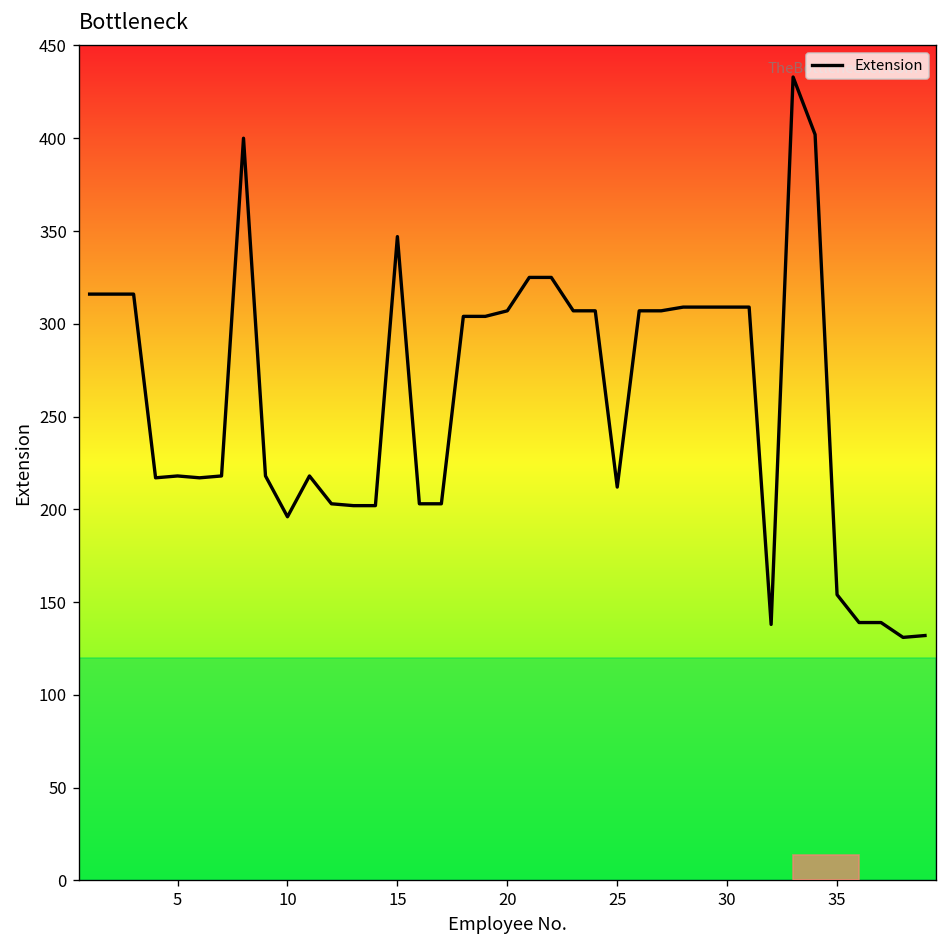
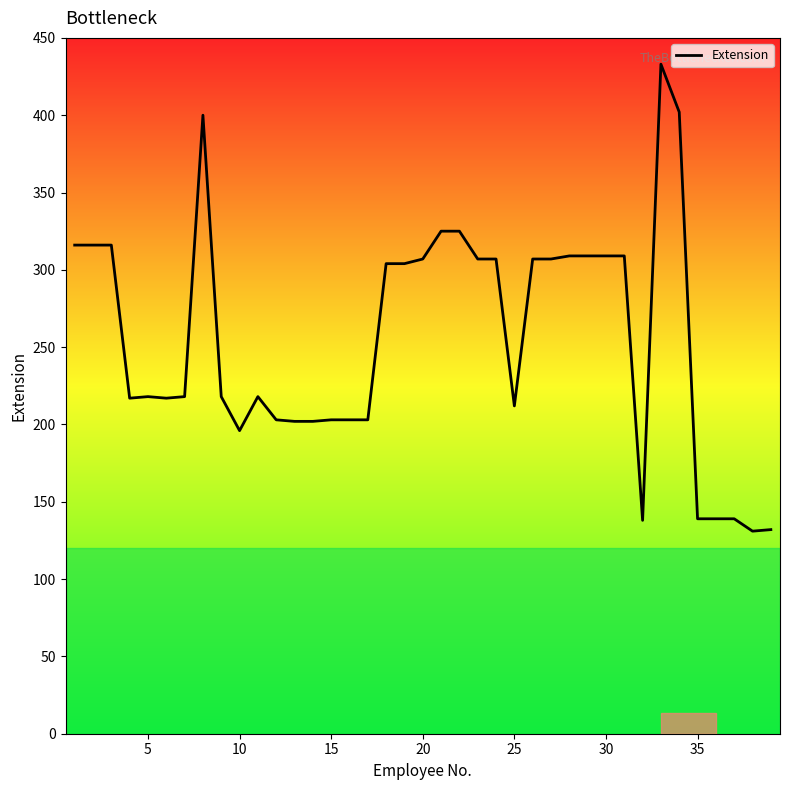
15: 347 -> 203
35: 154 -> 139
